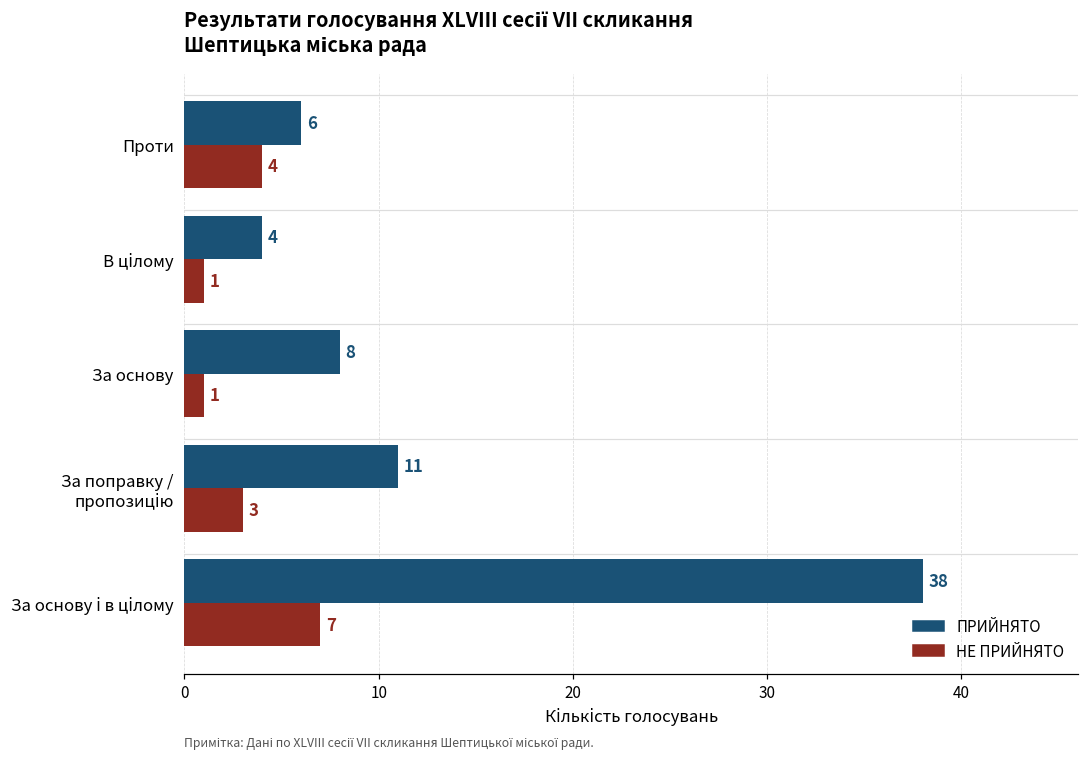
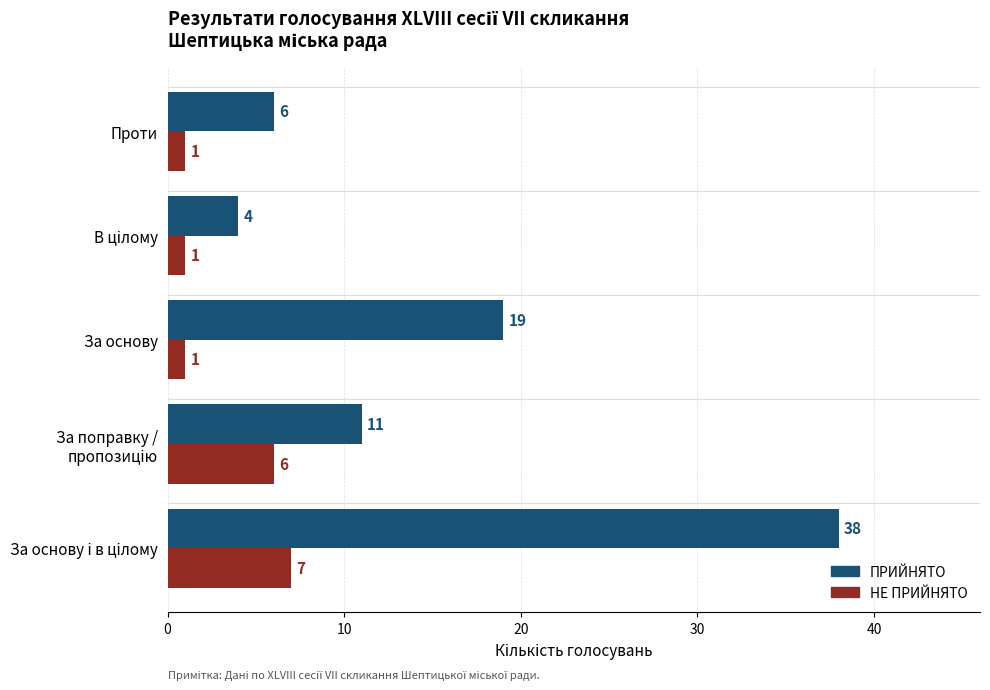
НЕ ПРИЙНЯТО, Проти: 4 -> 1
ПРИЙНЯТО, За основу: 8 -> 19
НЕ ПРИЙНЯТО, За поправку / пропозицію: 3 -> 6
